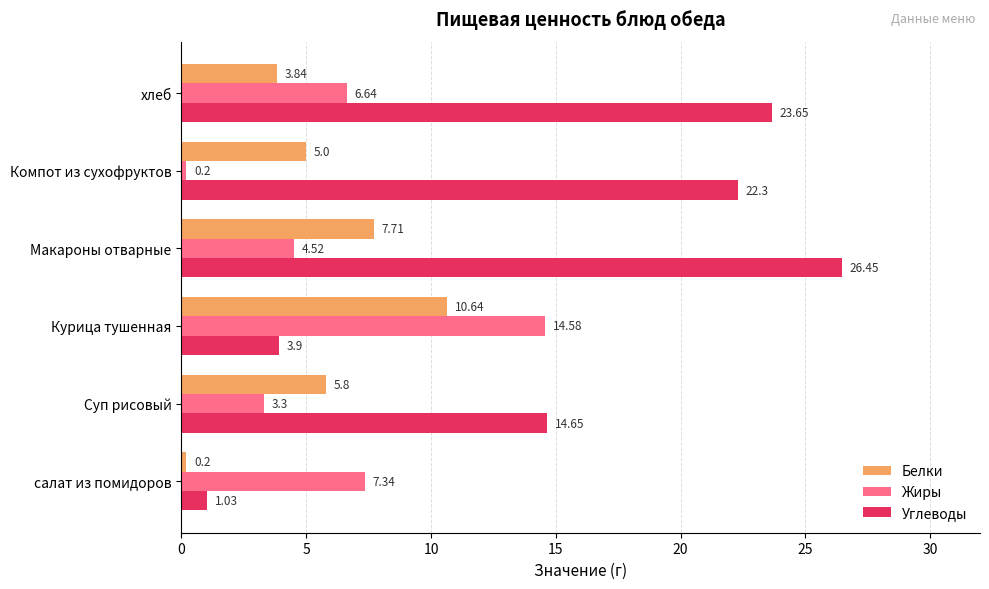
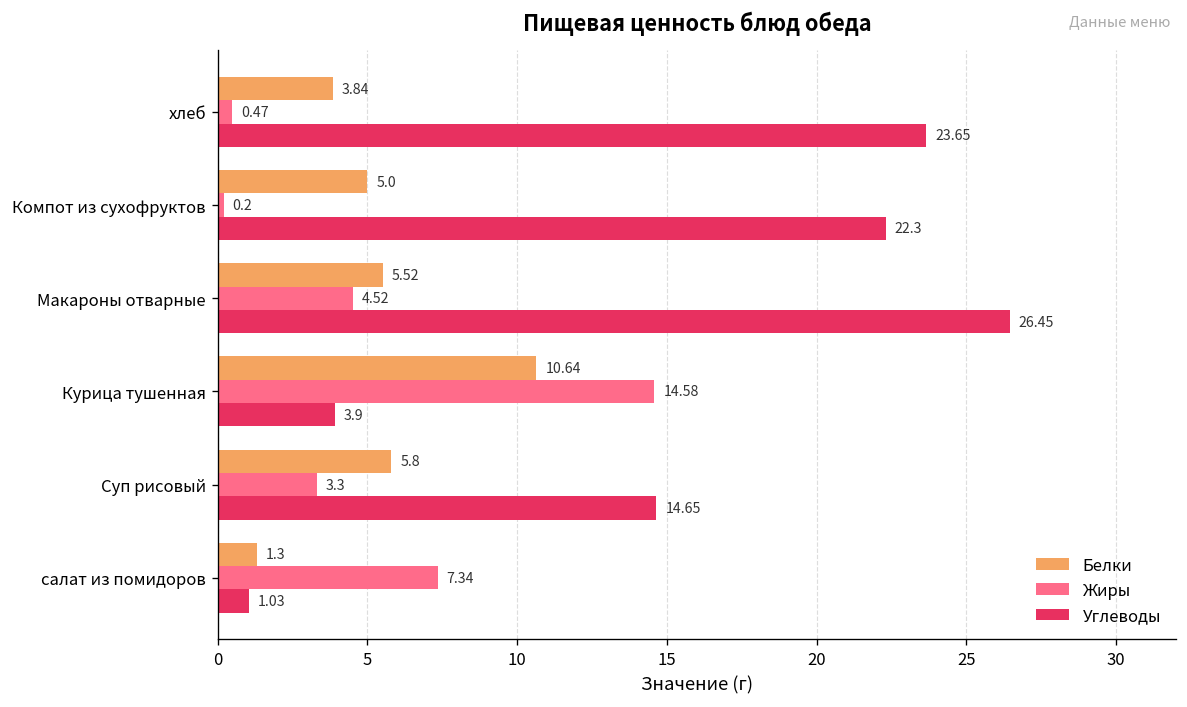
Жиры, хлеб: 6.64 -> 0.47
Белки, Макароны отварные: 7.71 -> 5.52
Белки, салат из помидоров: 0.2 -> 1.3
